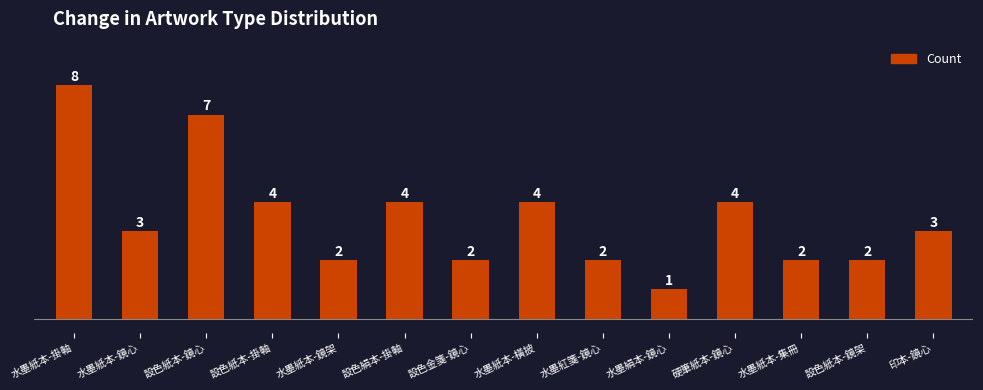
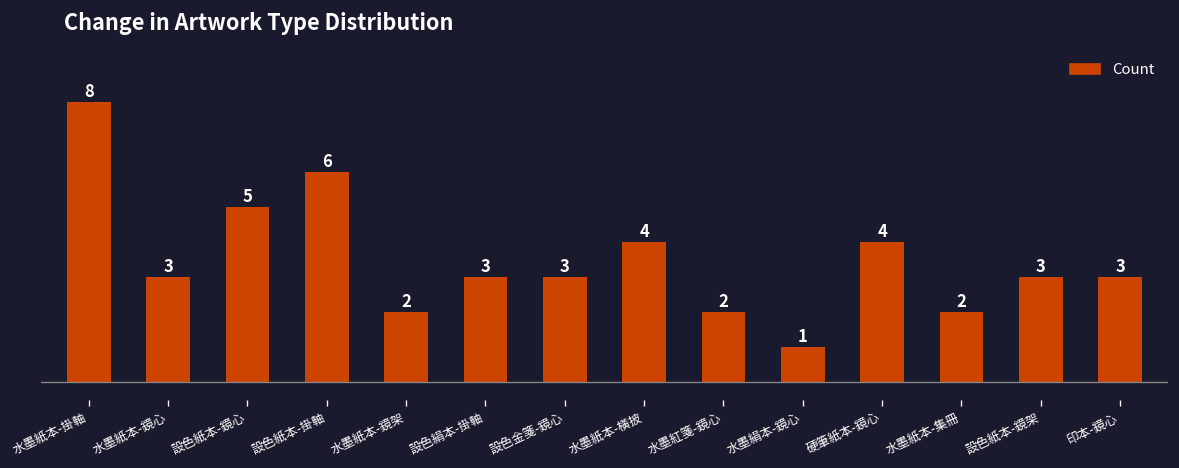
設色紙本-鏡心: 7 -> 5
設色紙本-掛軸: 4 -> 6
設色絹本-掛軸: 4 -> 3
設色金箋-鏡心: 2 -> 3
設色紙本-鏡架: 2 -> 3
